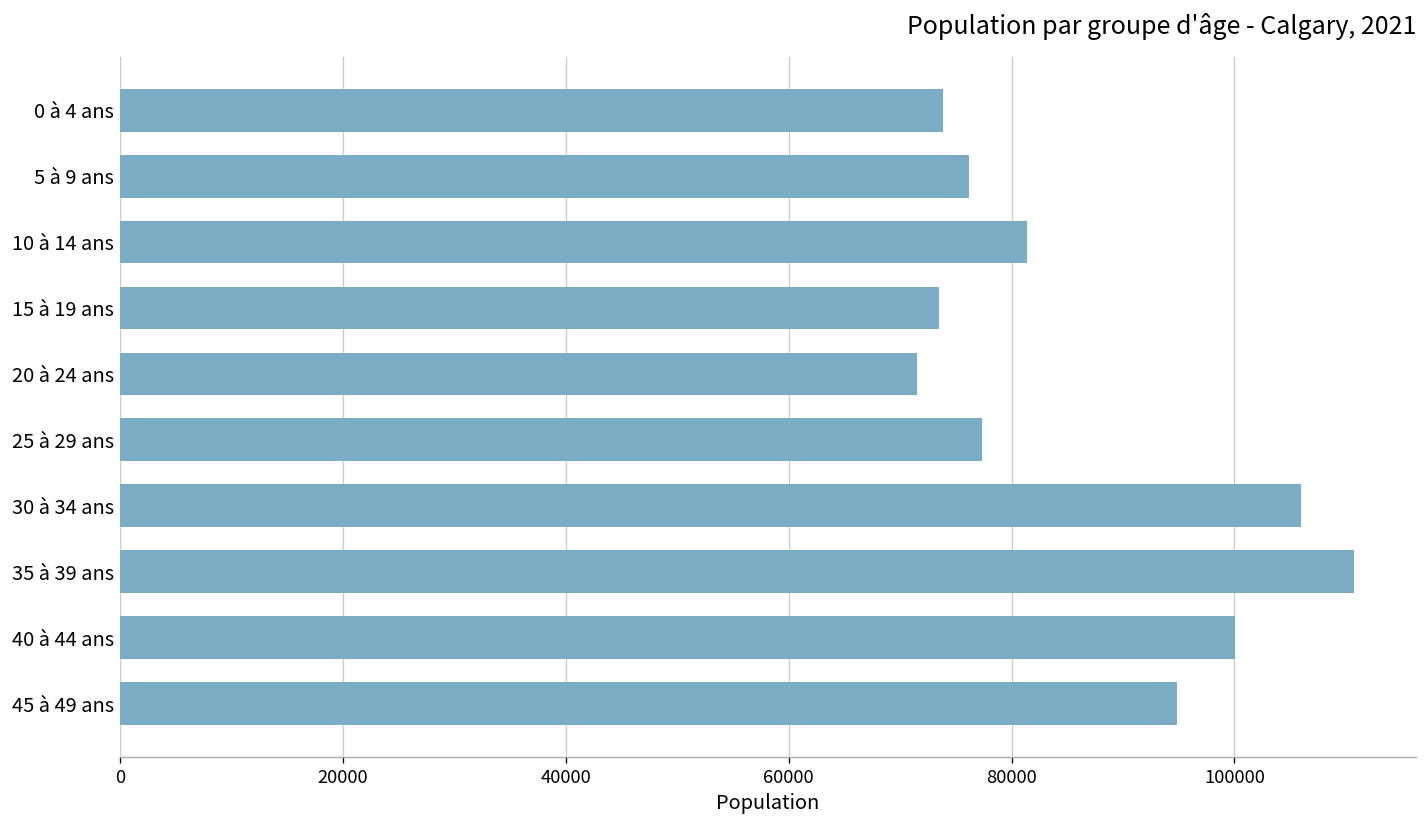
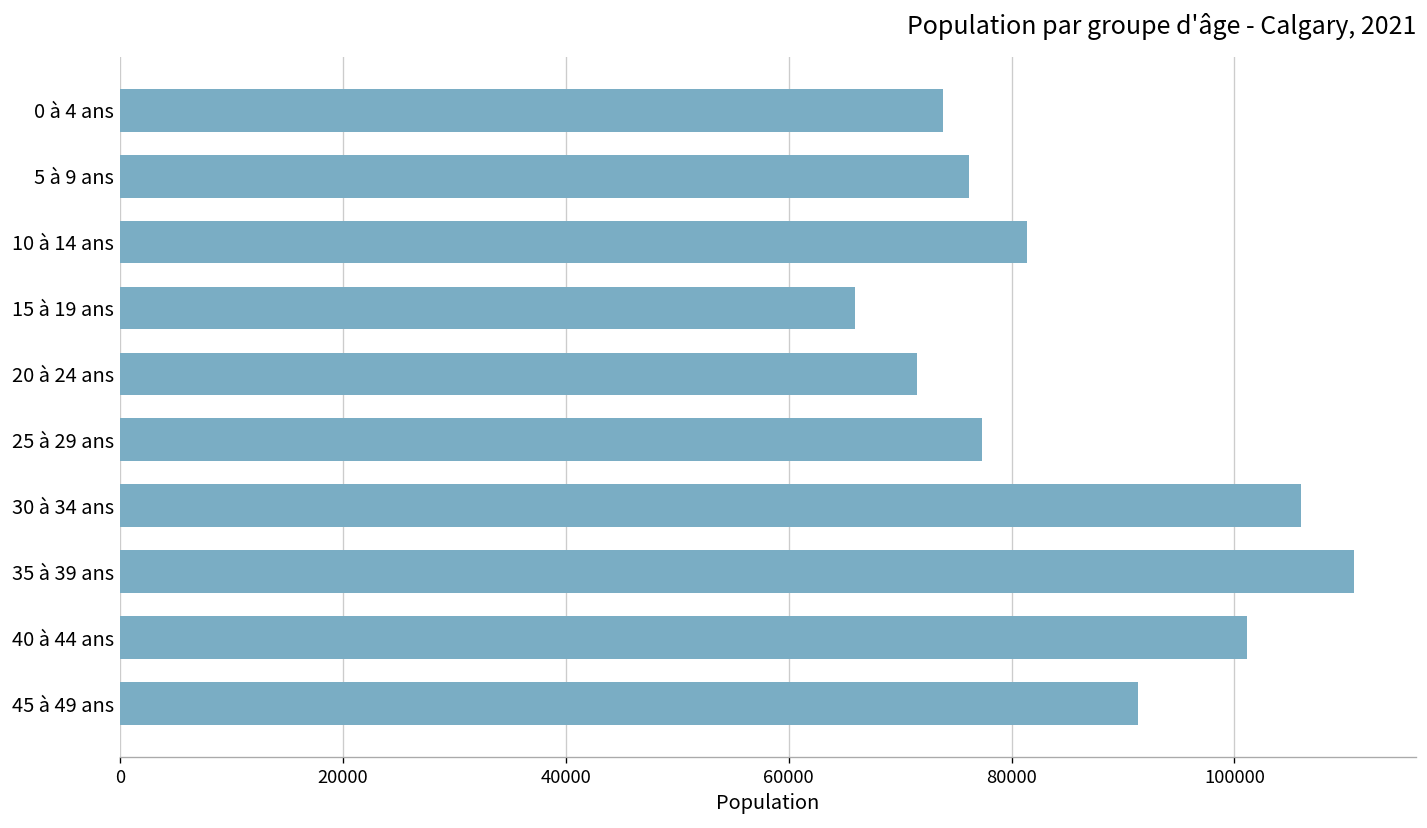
15 à 19 ans: 73000 -> 66000
40 à 44 ans: 100000 -> 101000
45 à 49 ans: 95000 -> 91000
